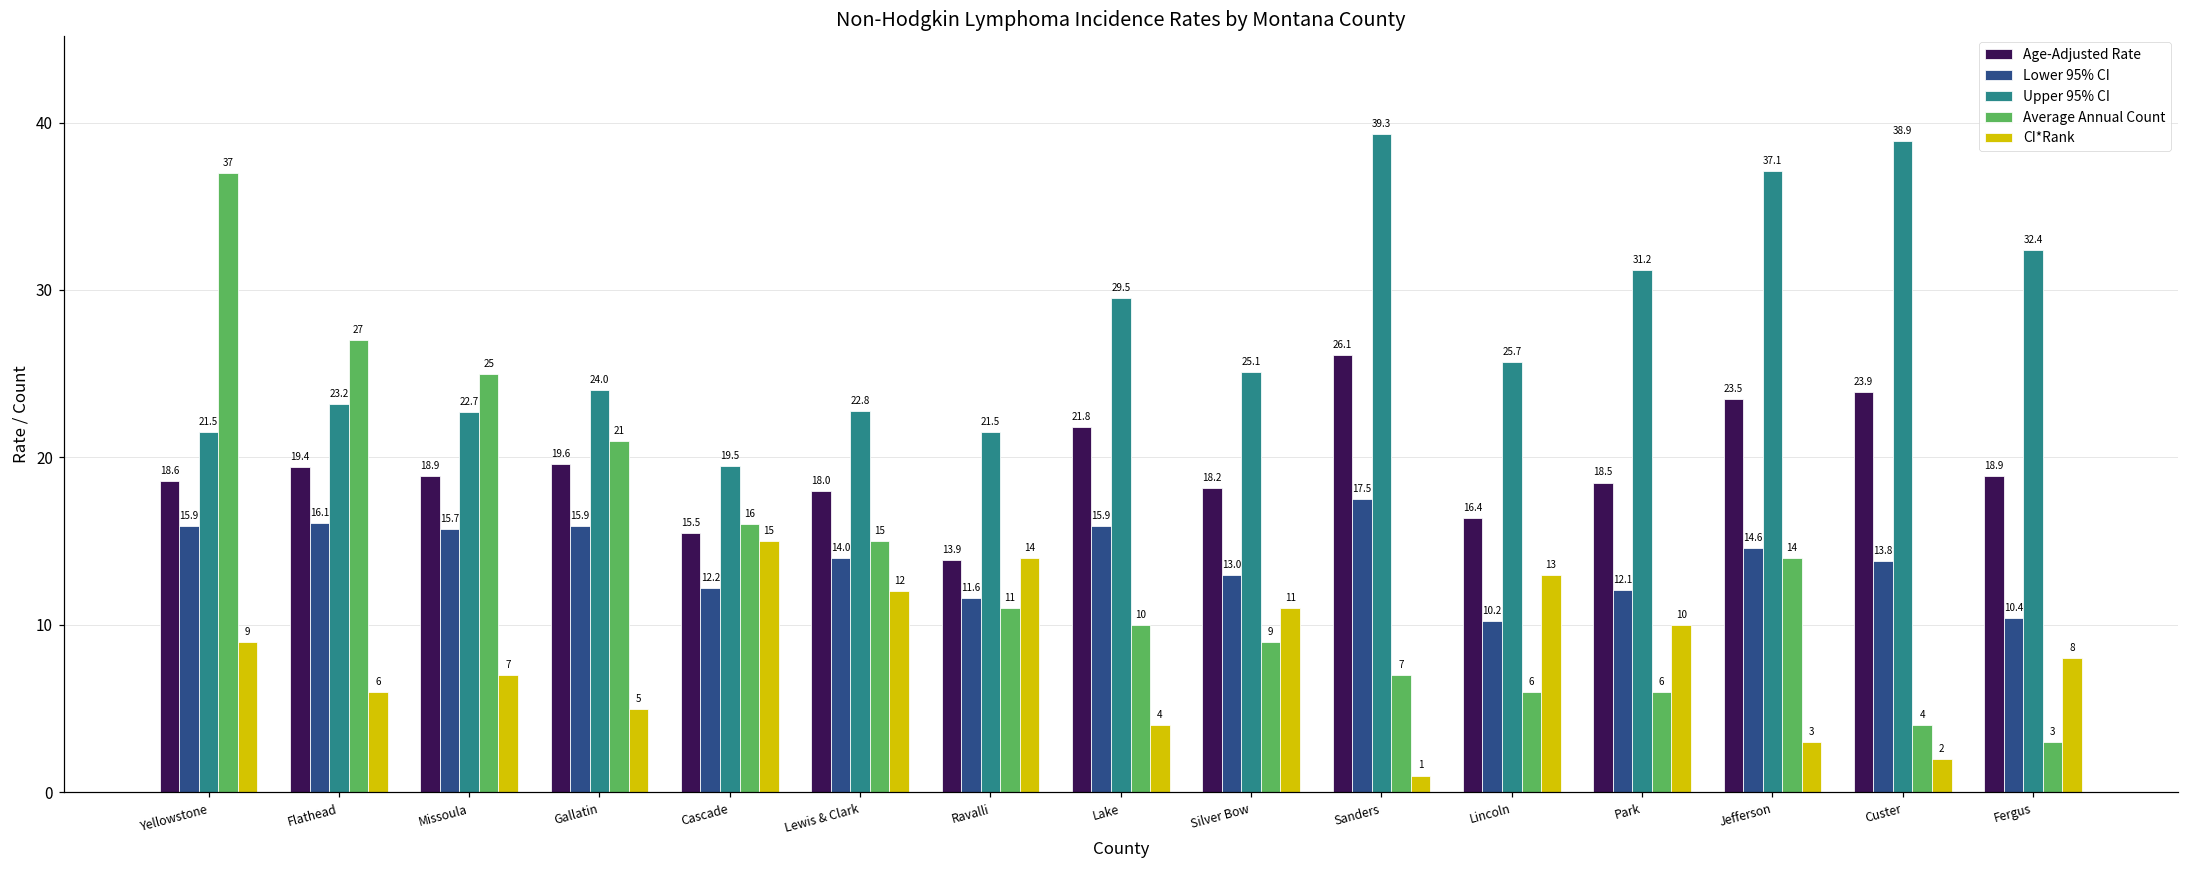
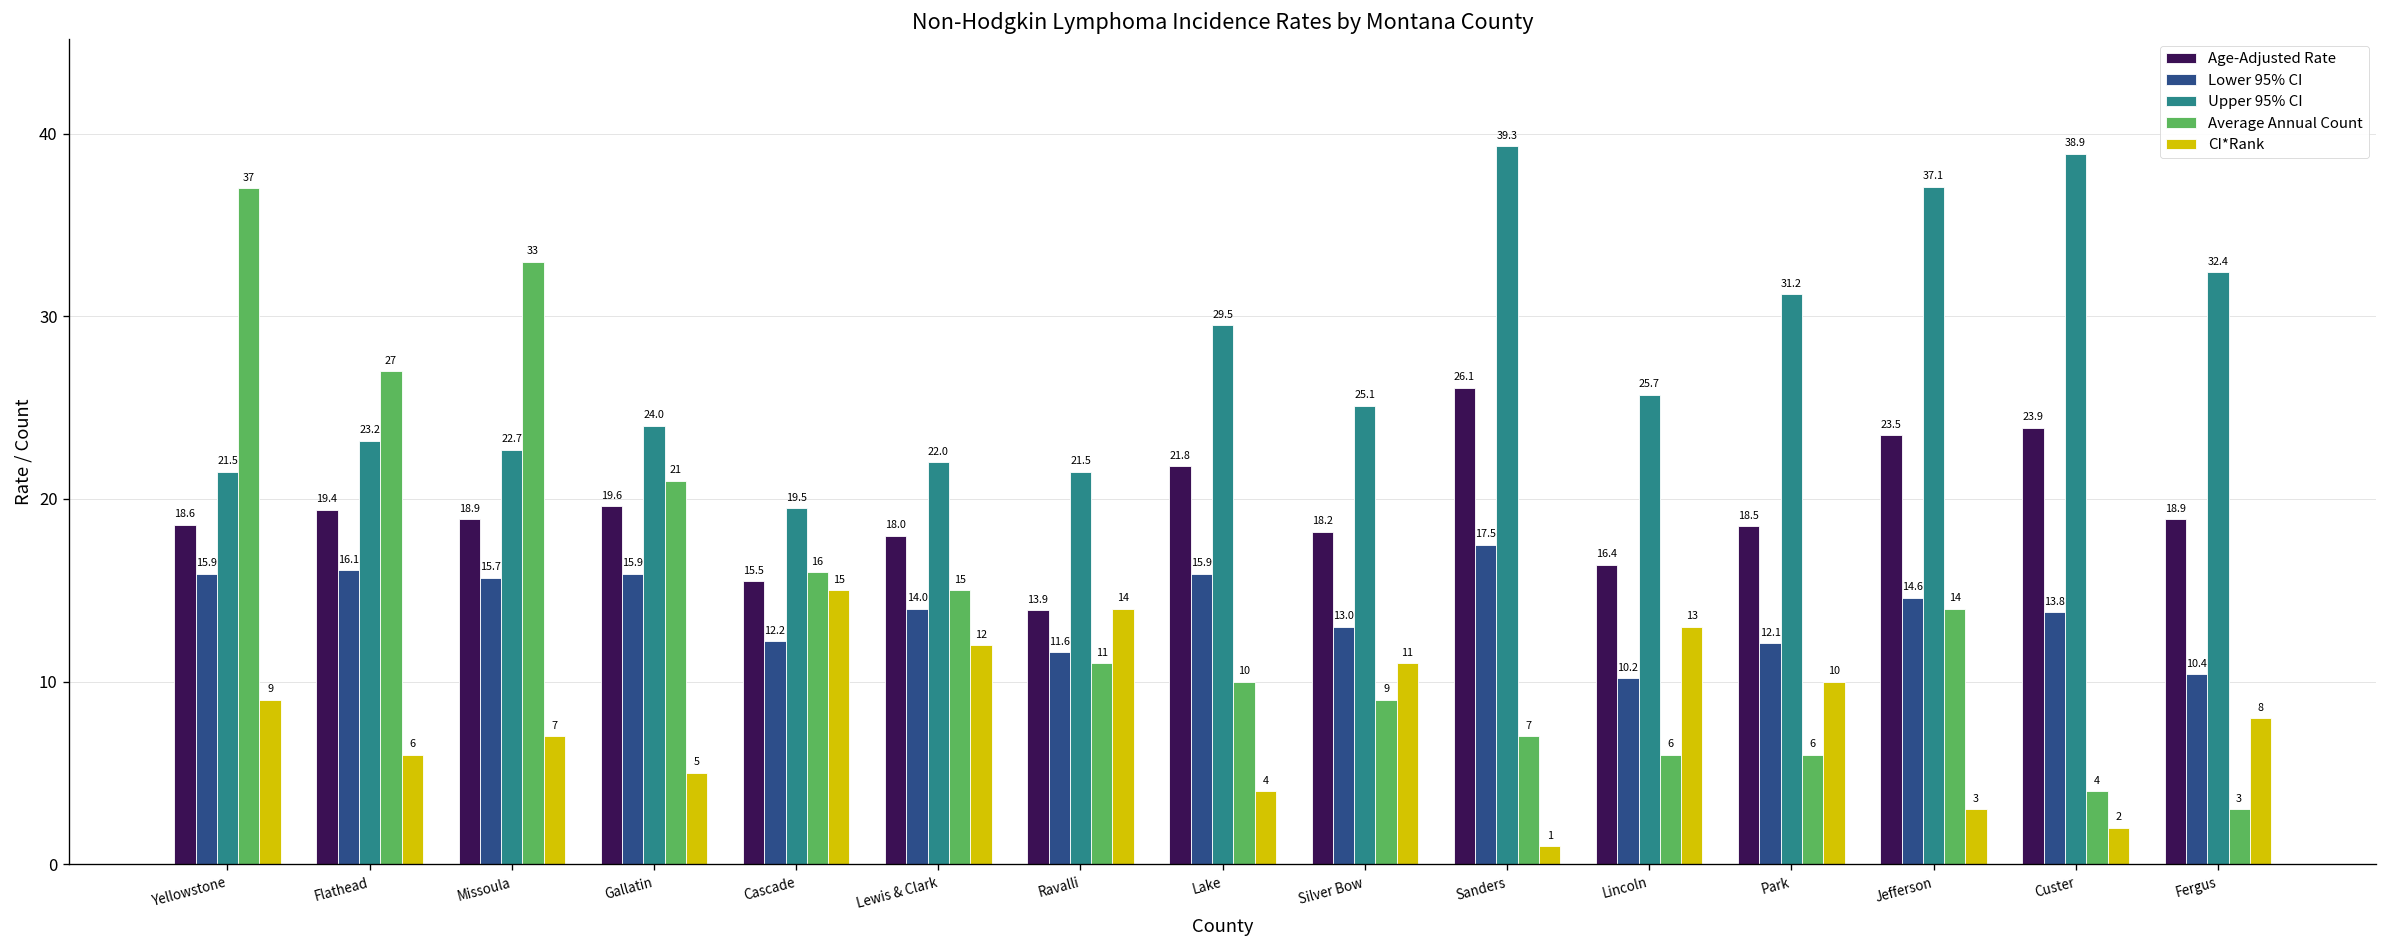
Average Annual Count, Missoula: 25 -> 33
Upper 95% CI, Lewis & Clark: 22.8 -> 22.0
